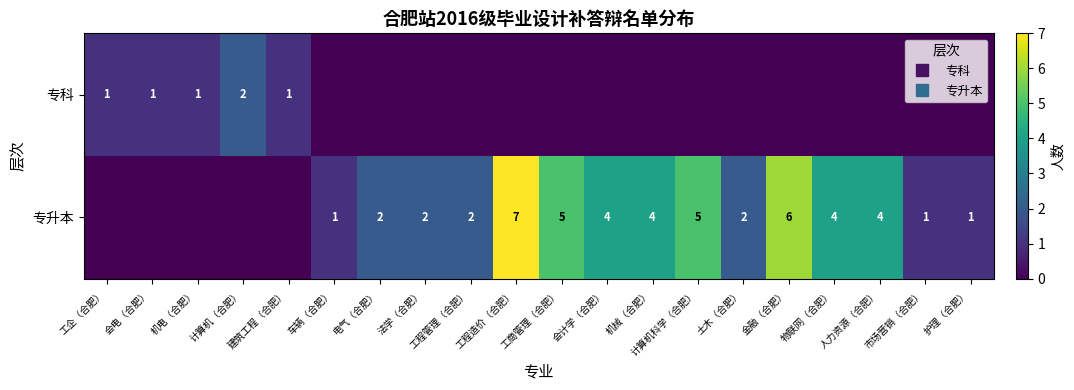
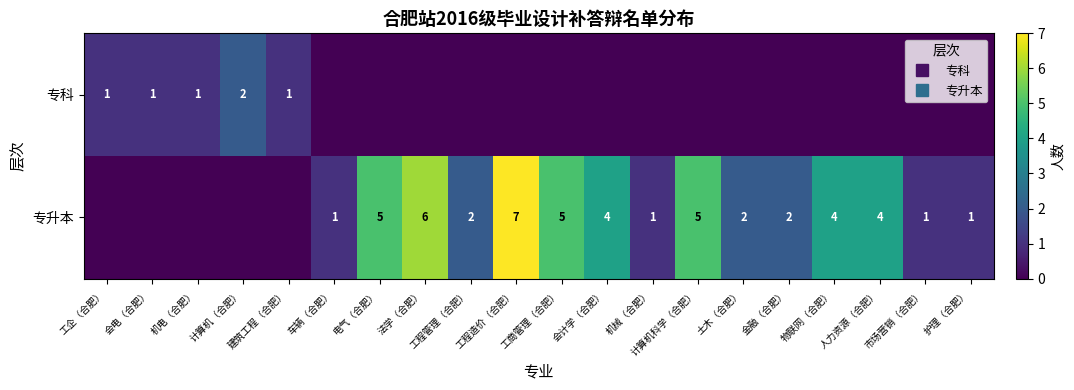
专升本, 电气（合肥）: 2 -> 5
专升本, 法学（合肥）: 2 -> 6
专升本, 机械（合肥）: 4 -> 1
专升本, 金融（合肥）: 6 -> 2
